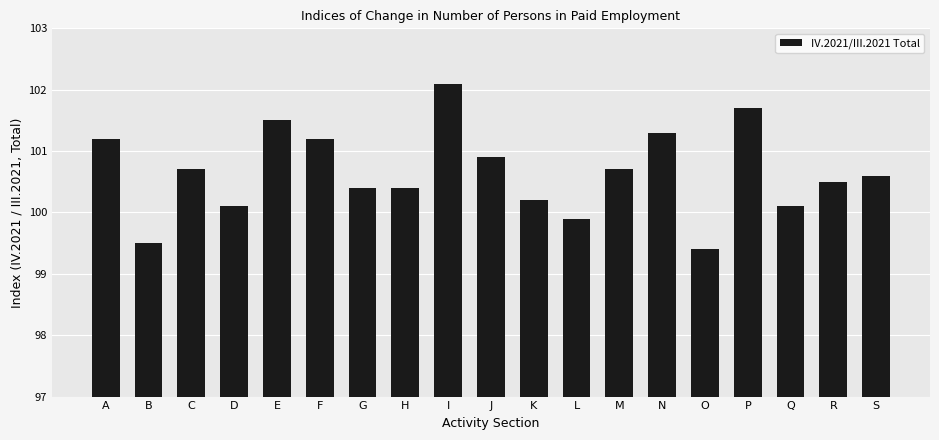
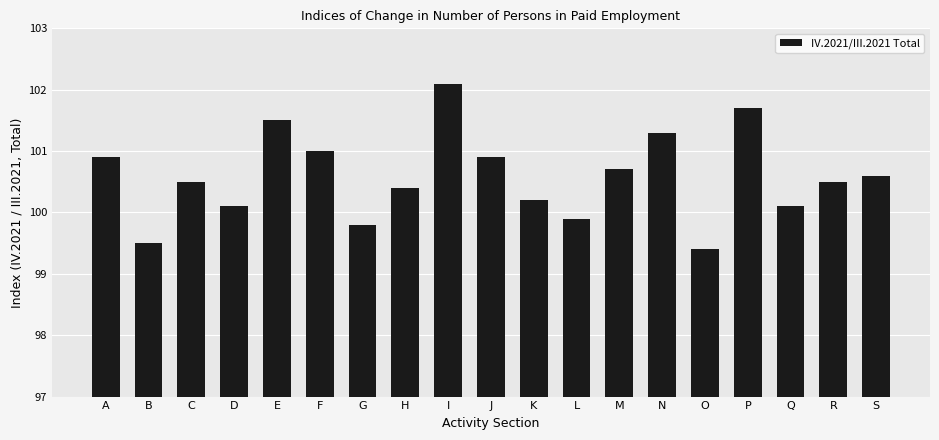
A: 101.2 -> 100.9
C: 100.7 -> 100.5
F: 101.2 -> 101.0
G: 100.4 -> 99.8
